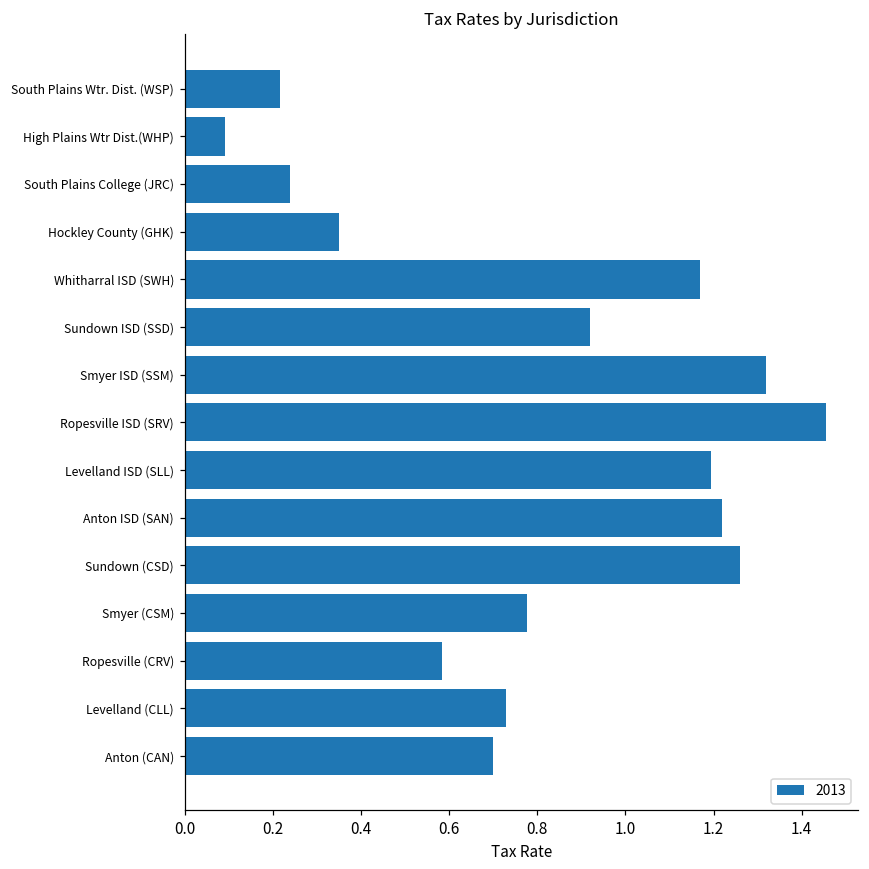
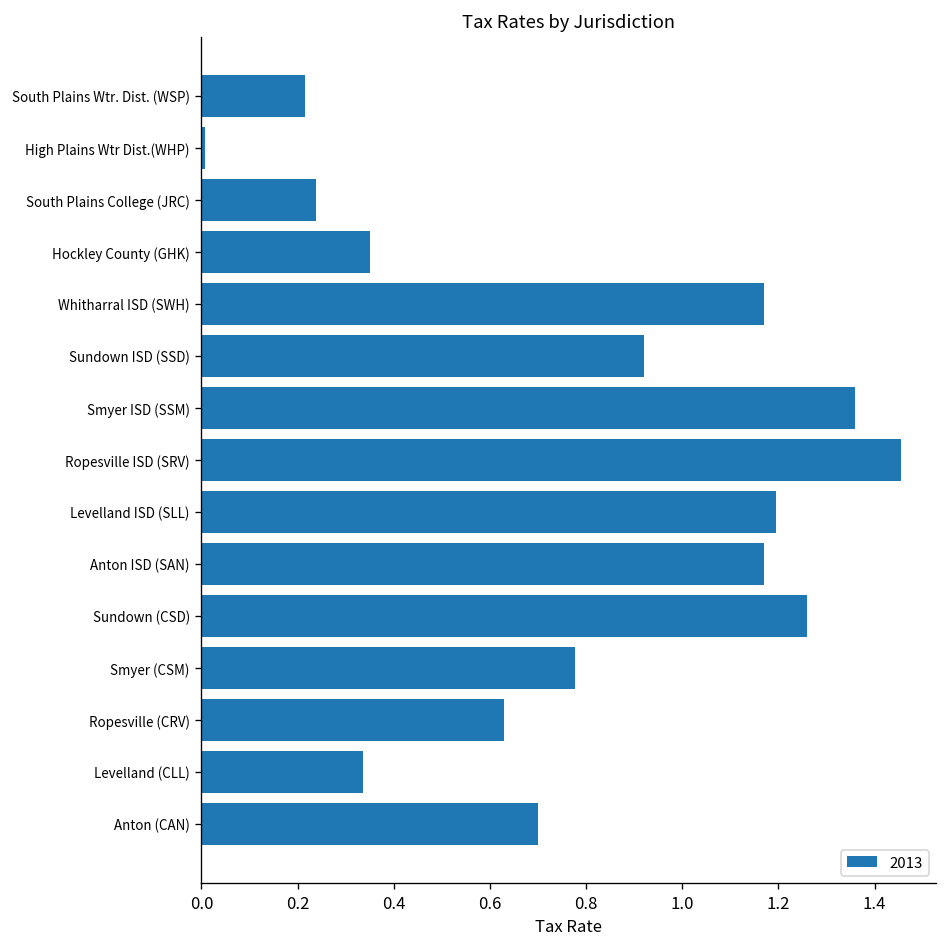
High Plains Wtr Dist.(WHP): 0.09 -> 0.01
Smyer ISD (SSM): 1.32 -> 1.36
Anton ISD (SAN): 1.22 -> 1.17
Ropesville (CRV): 0.58 -> 0.63
Levelland (CLL): 0.73 -> 0.34
